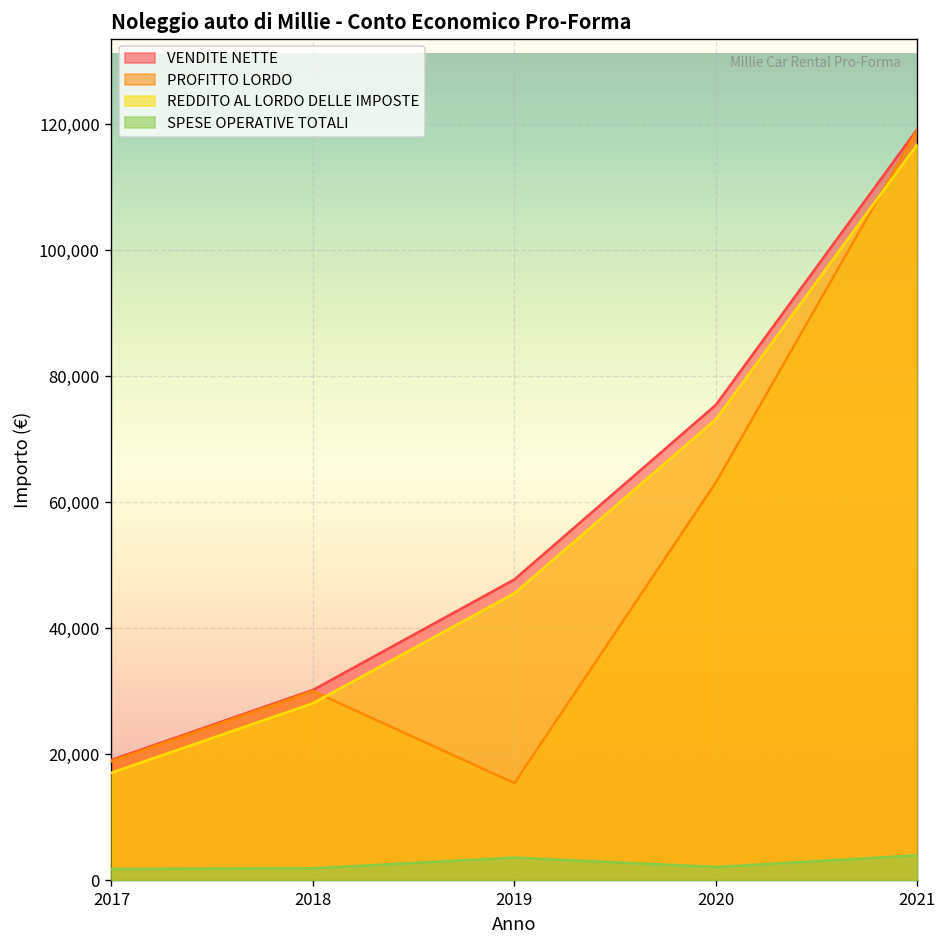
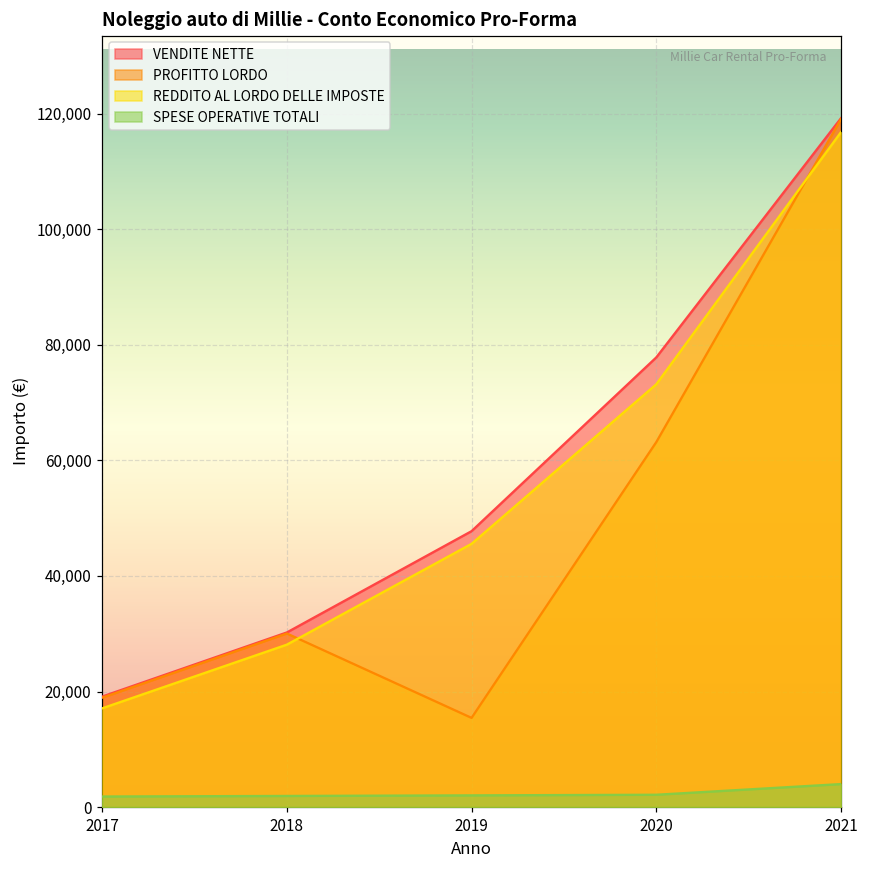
SPESE OPERATIVE TOTALI, 2019: 4,000 -> 2,000
VENDITE NETTE, 2020: 75,000 -> 78,000
